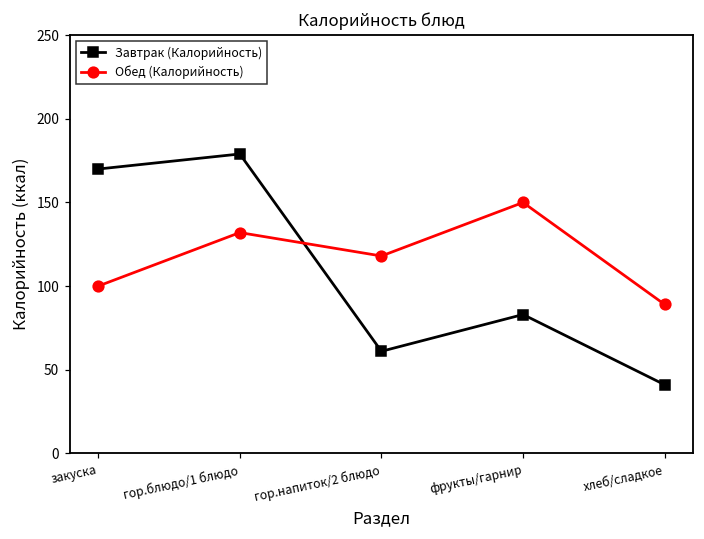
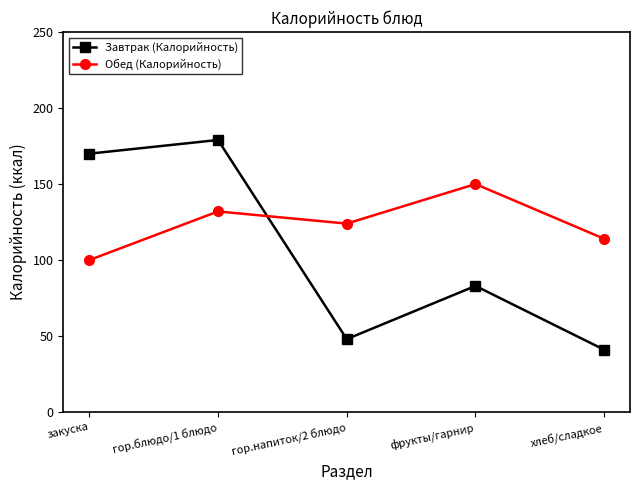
Завтрак (Калорийность), гор.напиток/2 блюдо: 61 -> 48
Обед (Калорийность), гор.напиток/2 блюдо: 118 -> 124
Обед (Калорийность), хлеб/сладкое: 89 -> 114
